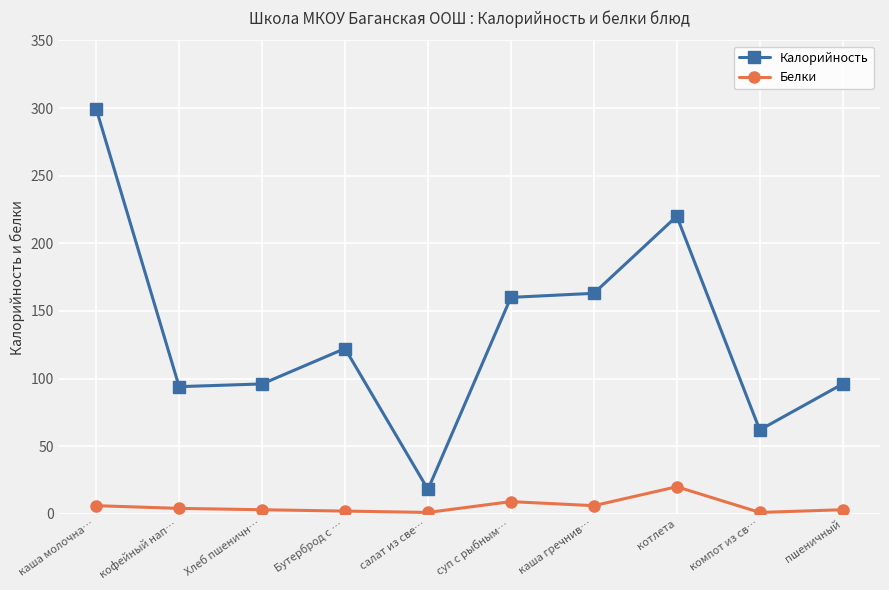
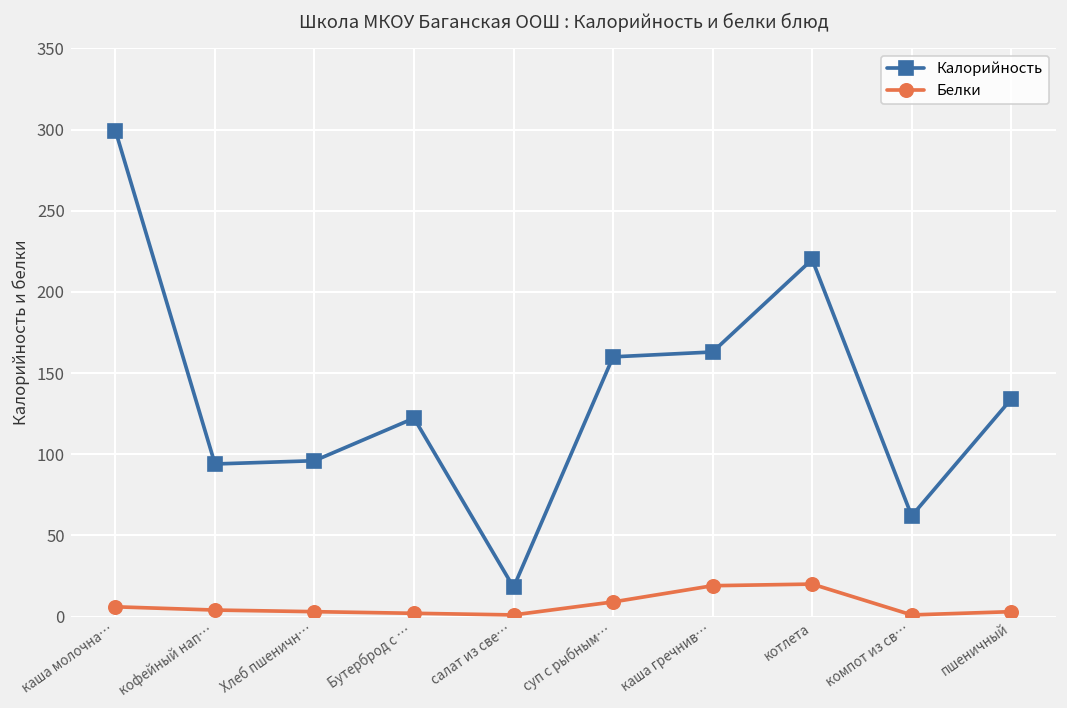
Белки, каша гречнив…: 6 -> 19
Калорийность, пшеничный: 96 -> 134
